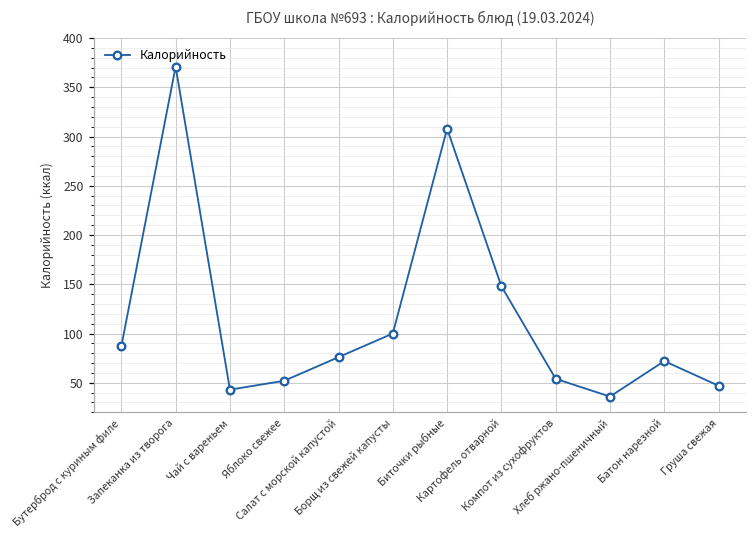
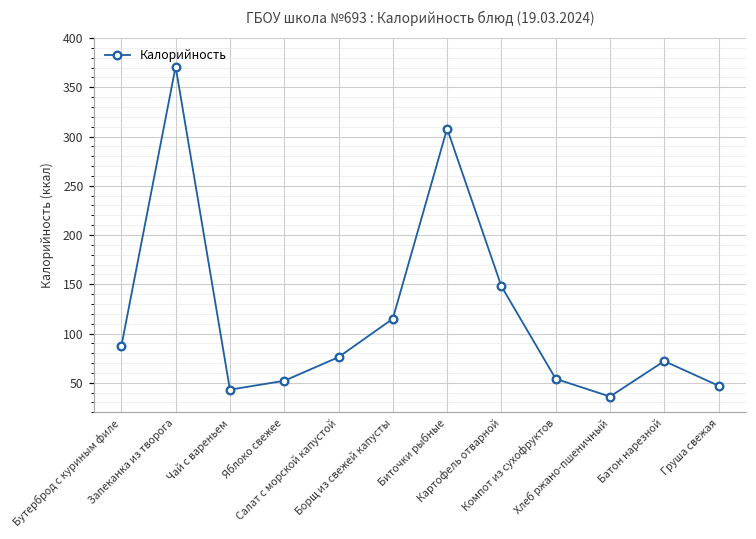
Борщ из свежей капусты: 100 -> 120
